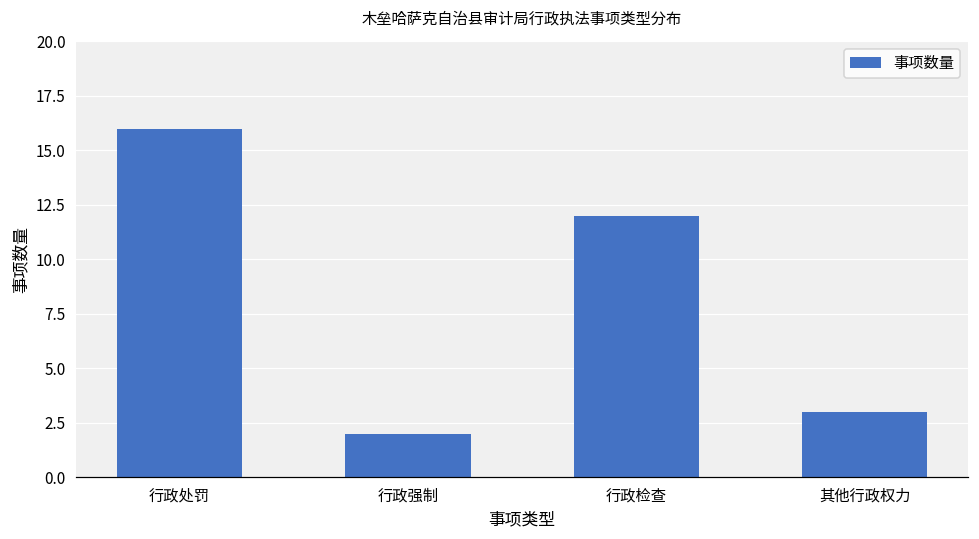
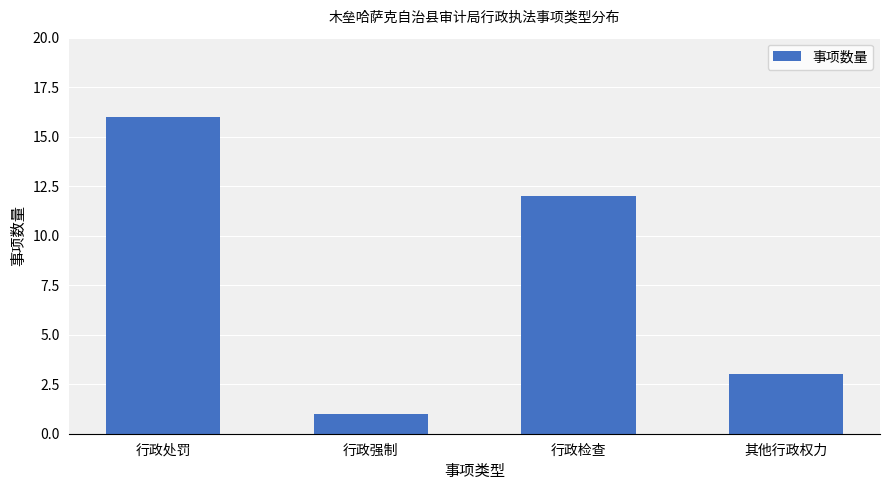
行政强制: 2 -> 1
